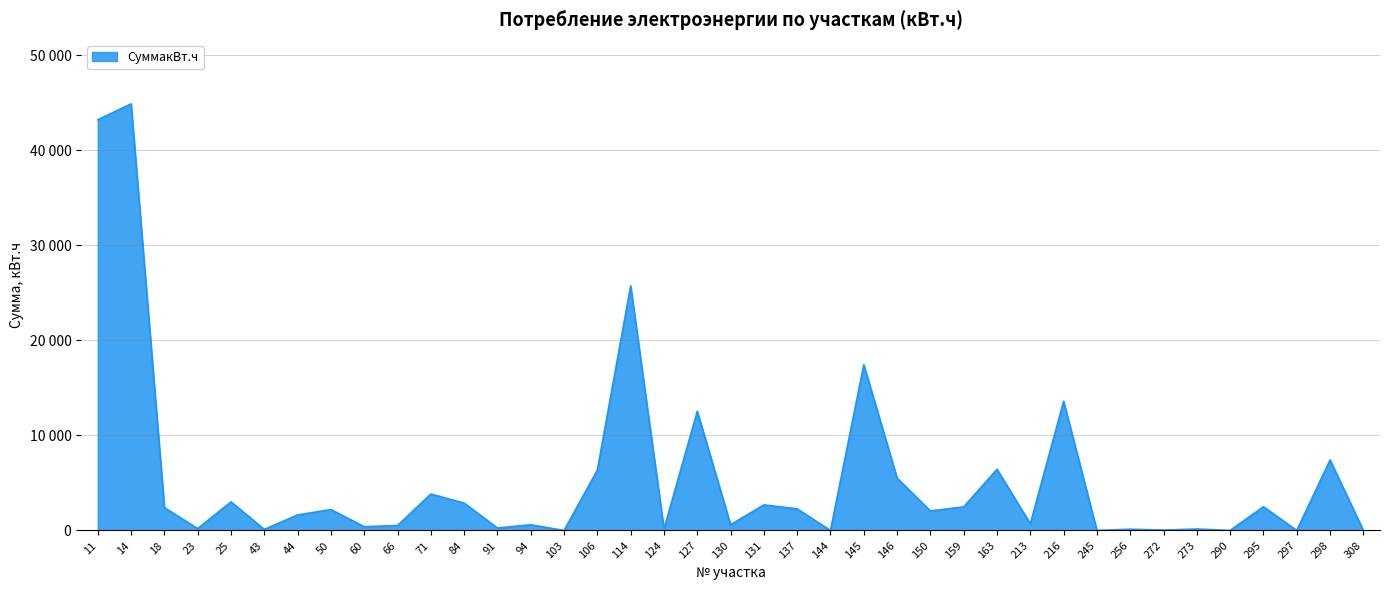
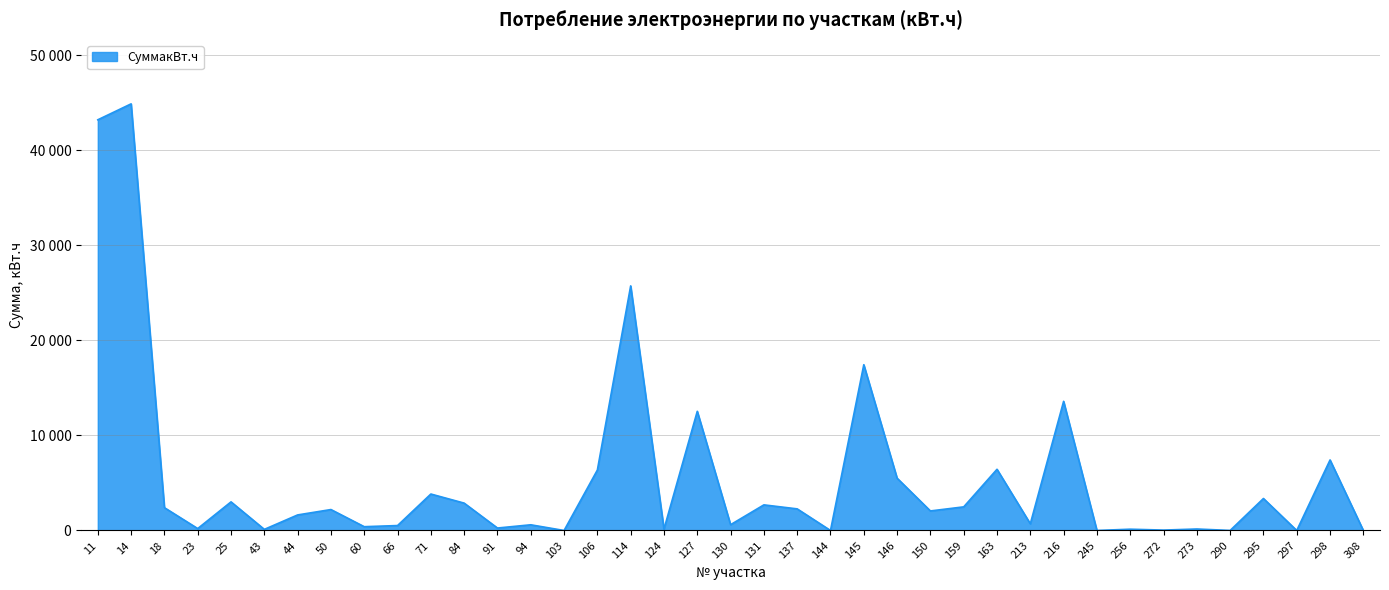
295: 2500 -> 3400
